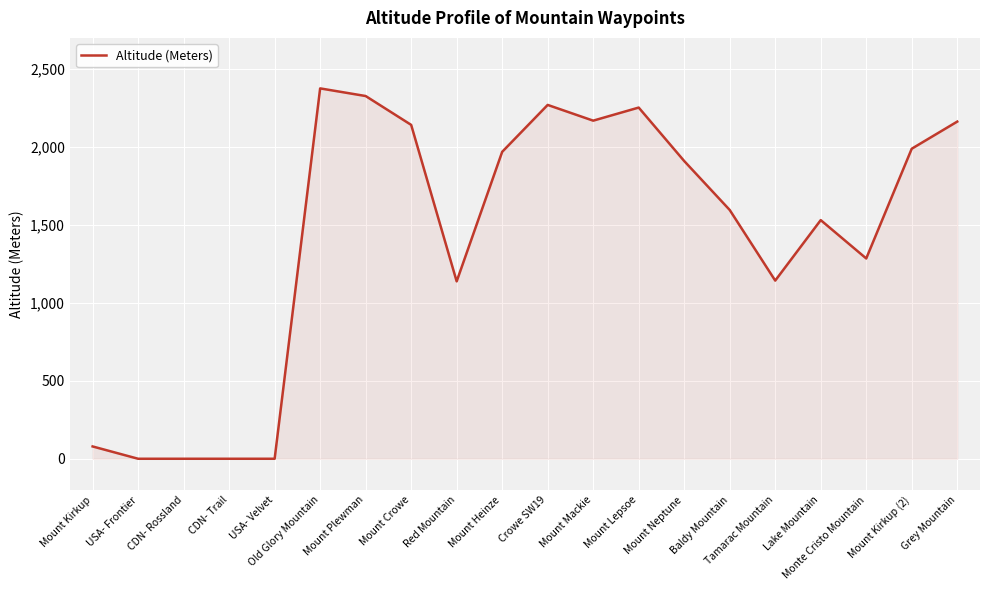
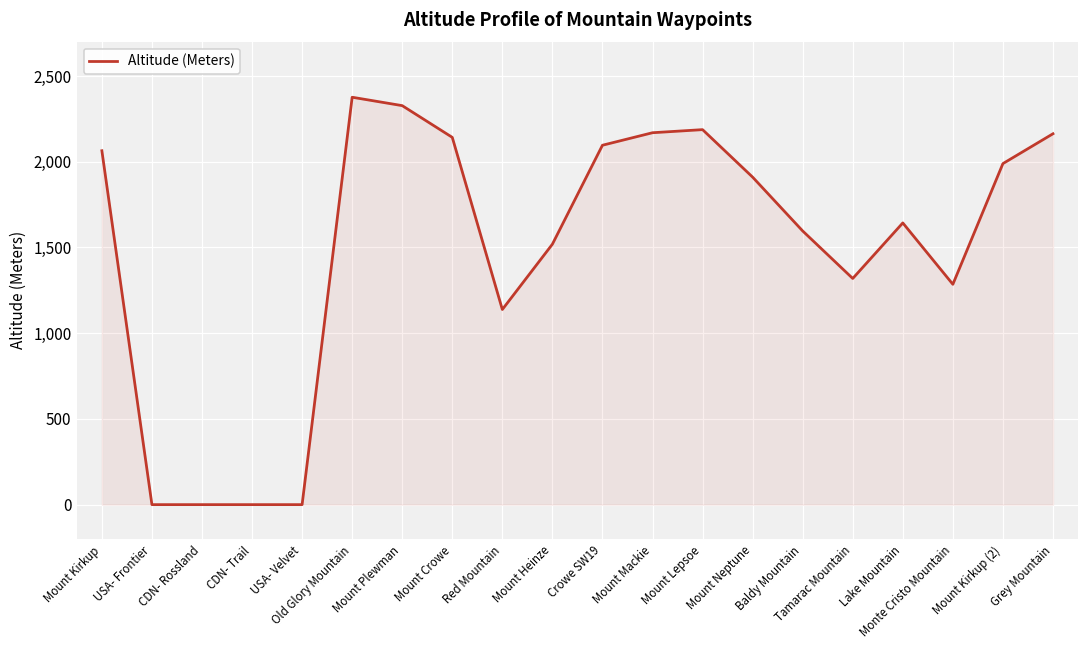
Mount Kirkup: 80 -> 2,060
Mount Heinze: 1,970 -> 1,520
Crowe SW19: 2,270 -> 2,100
Mount Lepsoe: 2,250 -> 2,190
Tamarac Mountain: 1,140 -> 1,320
Lake Mountain: 1,530 -> 1,640
